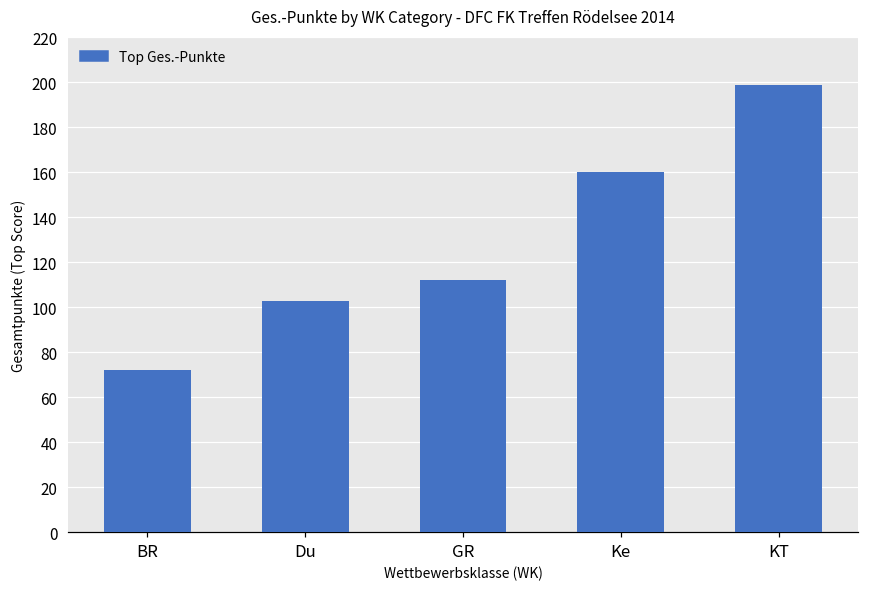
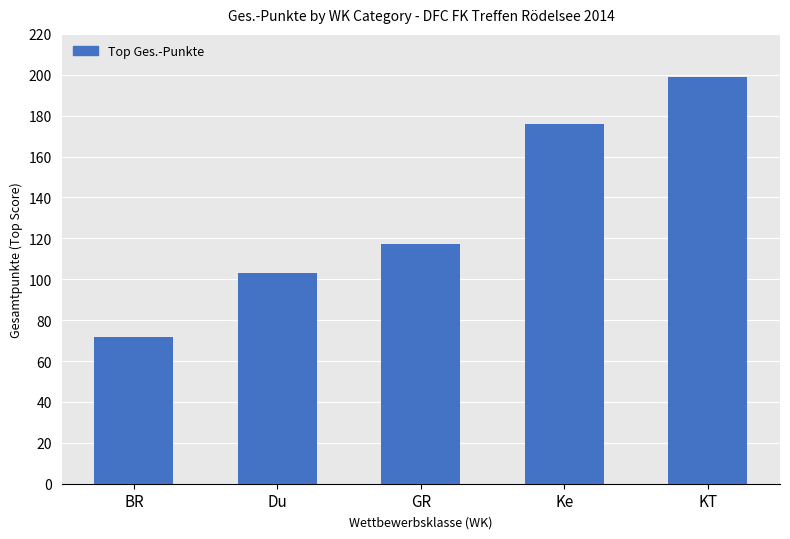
GR: 112 -> 117
Ke: 160 -> 176
